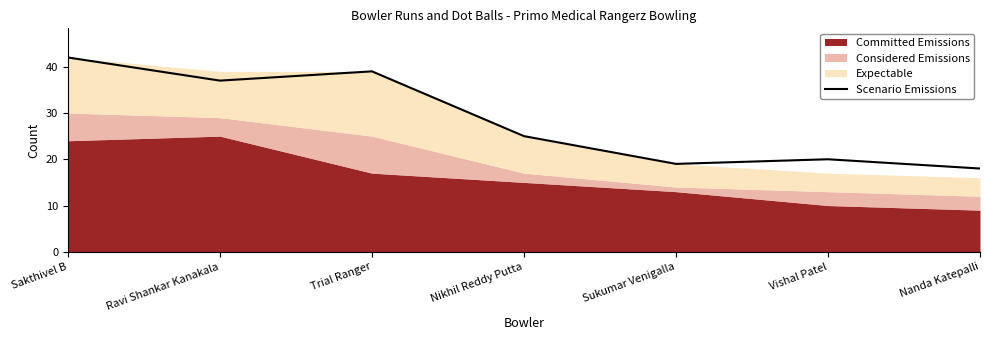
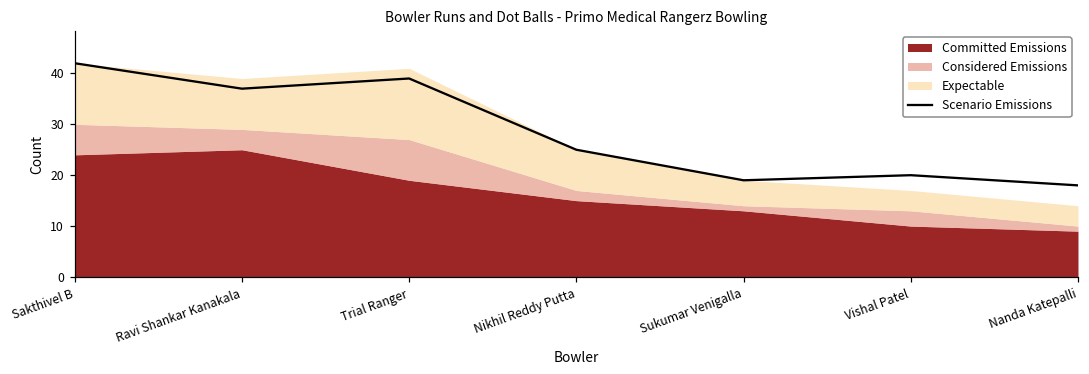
Committed Emissions, Trial Ranger: 17 -> 19
Considered Emissions, Nanda Katepalli: 3 -> 1
